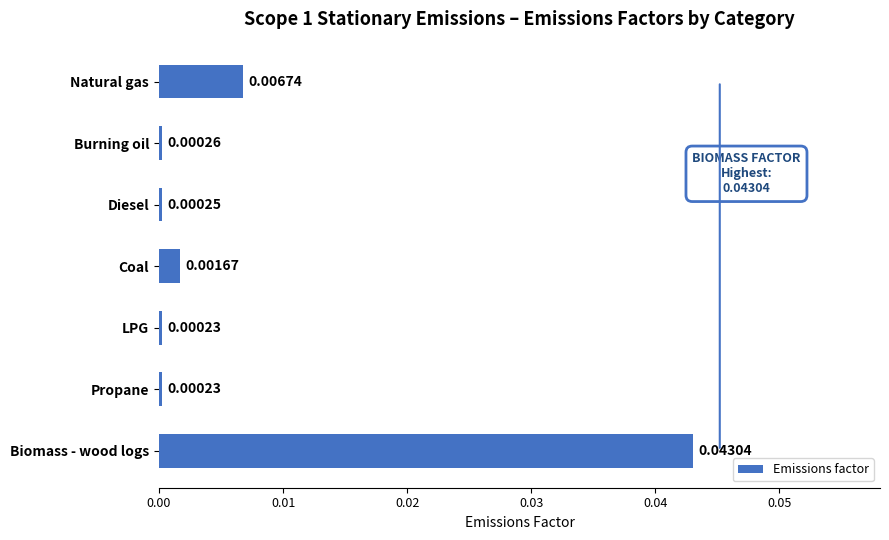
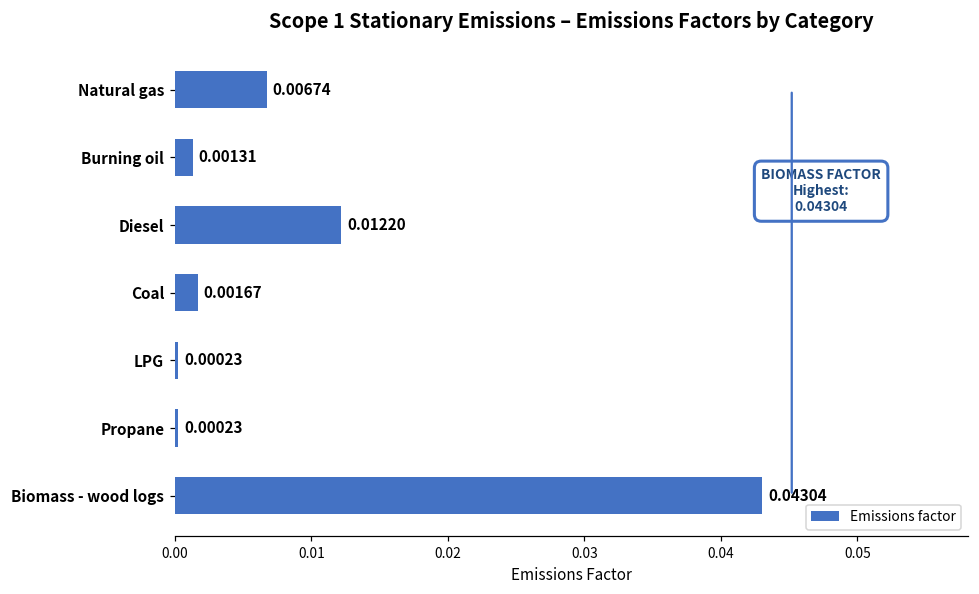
Burning oil: 0.00026 -> 0.00131
Diesel: 0.00025 -> 0.01220
